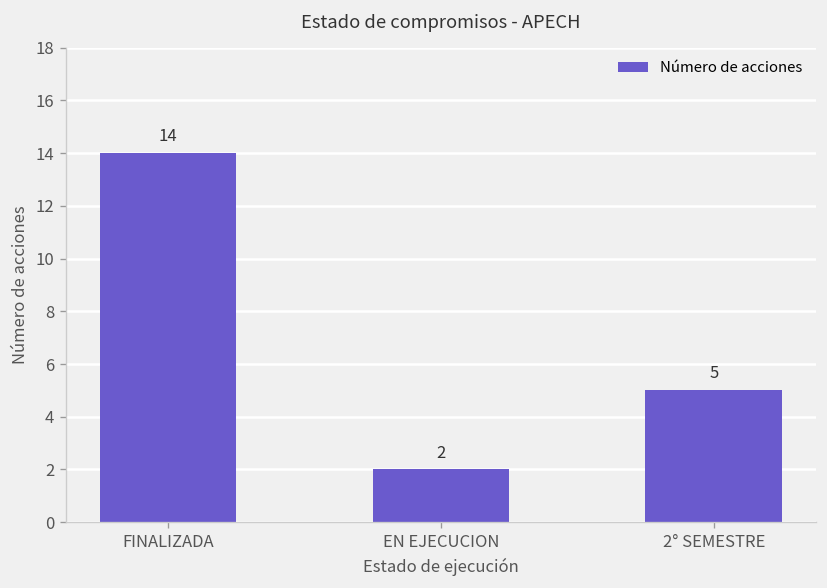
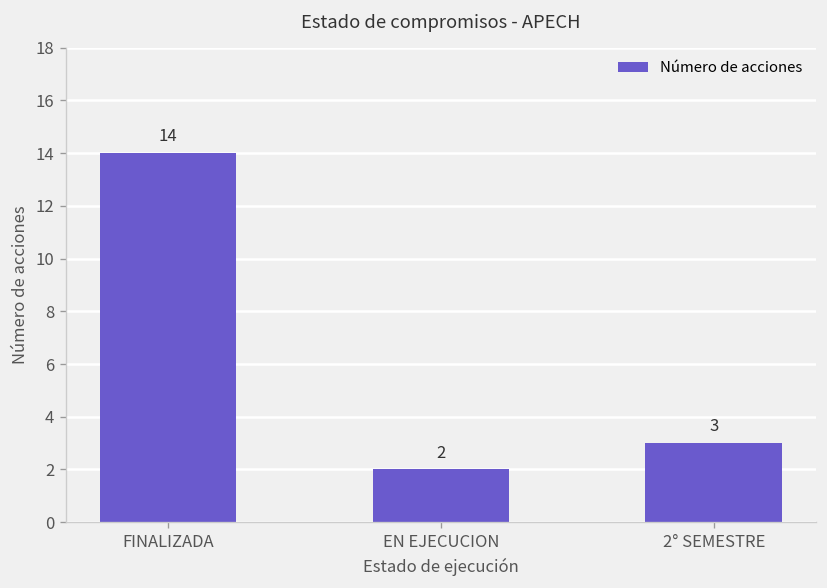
2° SEMESTRE: 5 -> 3
